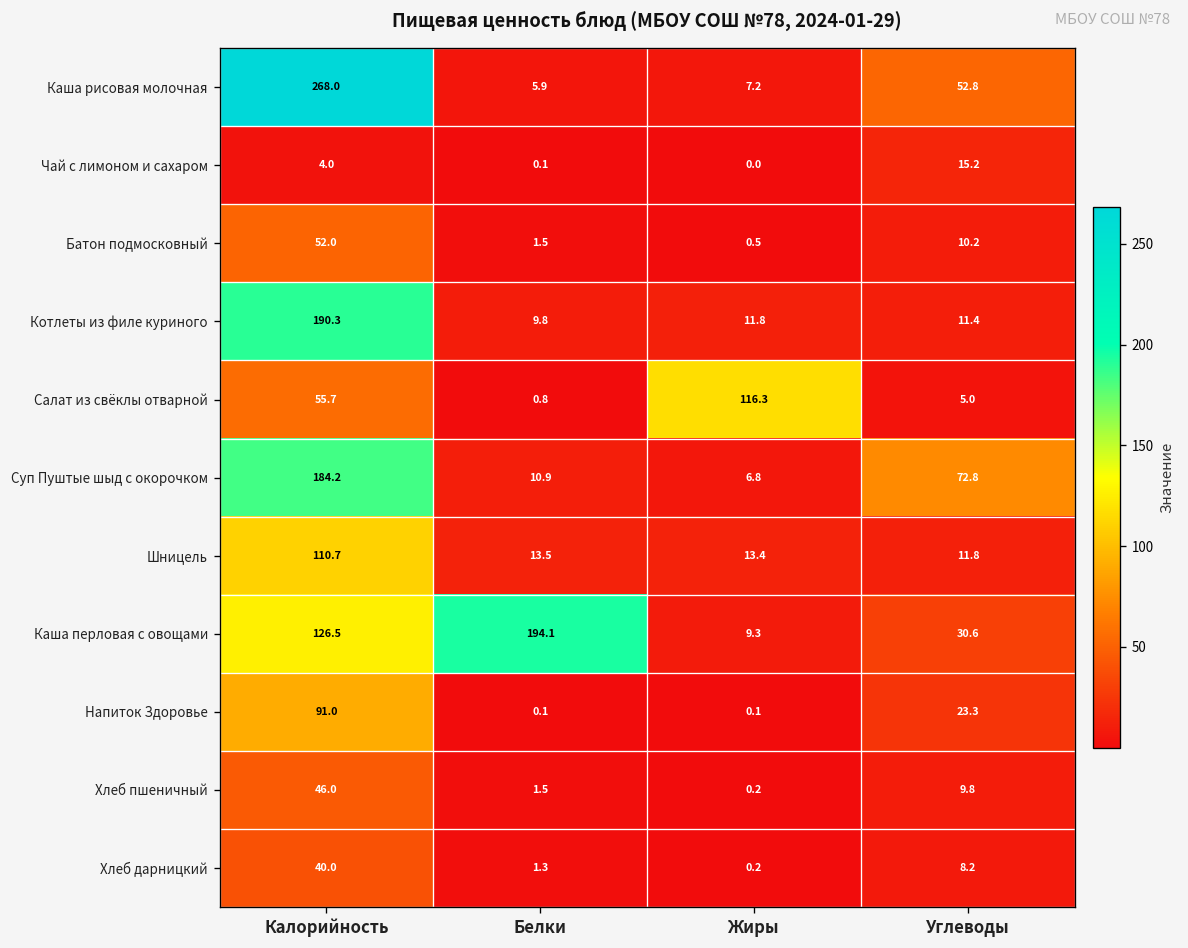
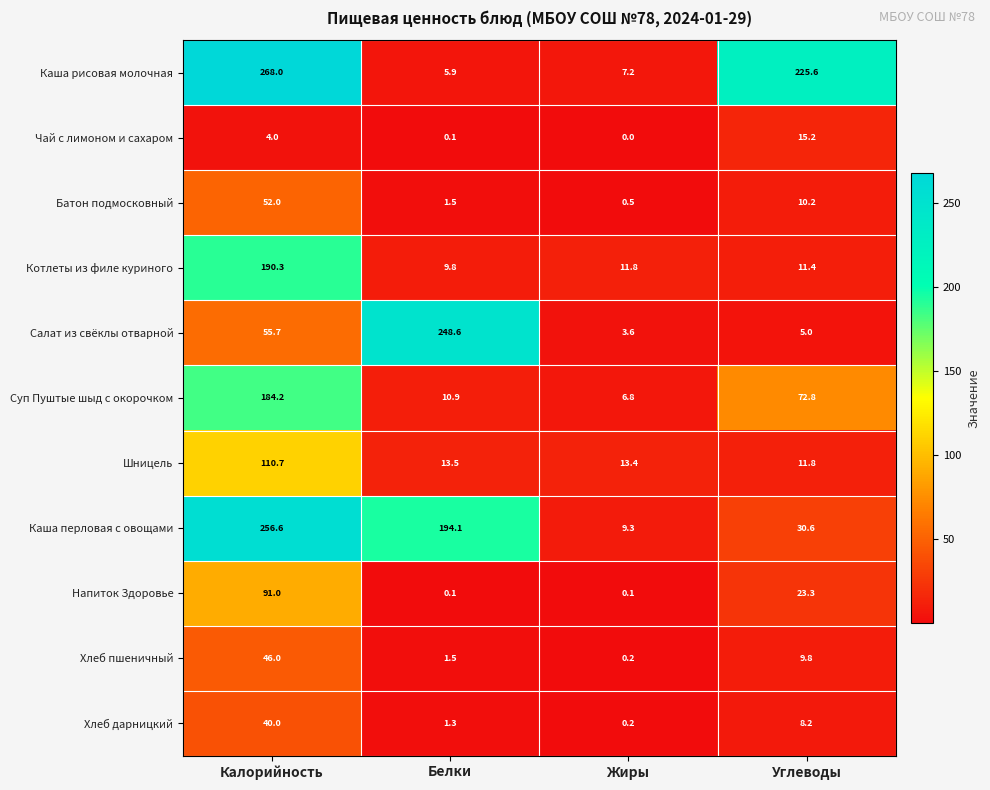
Каша рисовая молочная, Углеводы: 52.8 -> 225.6
Салат из свёклы отварной, Белки: 0.8 -> 248.6
Салат из свёклы отварной, Жиры: 116.3 -> 3.6
Каша перловая с овощами, Калорийность: 126.5 -> 256.6
